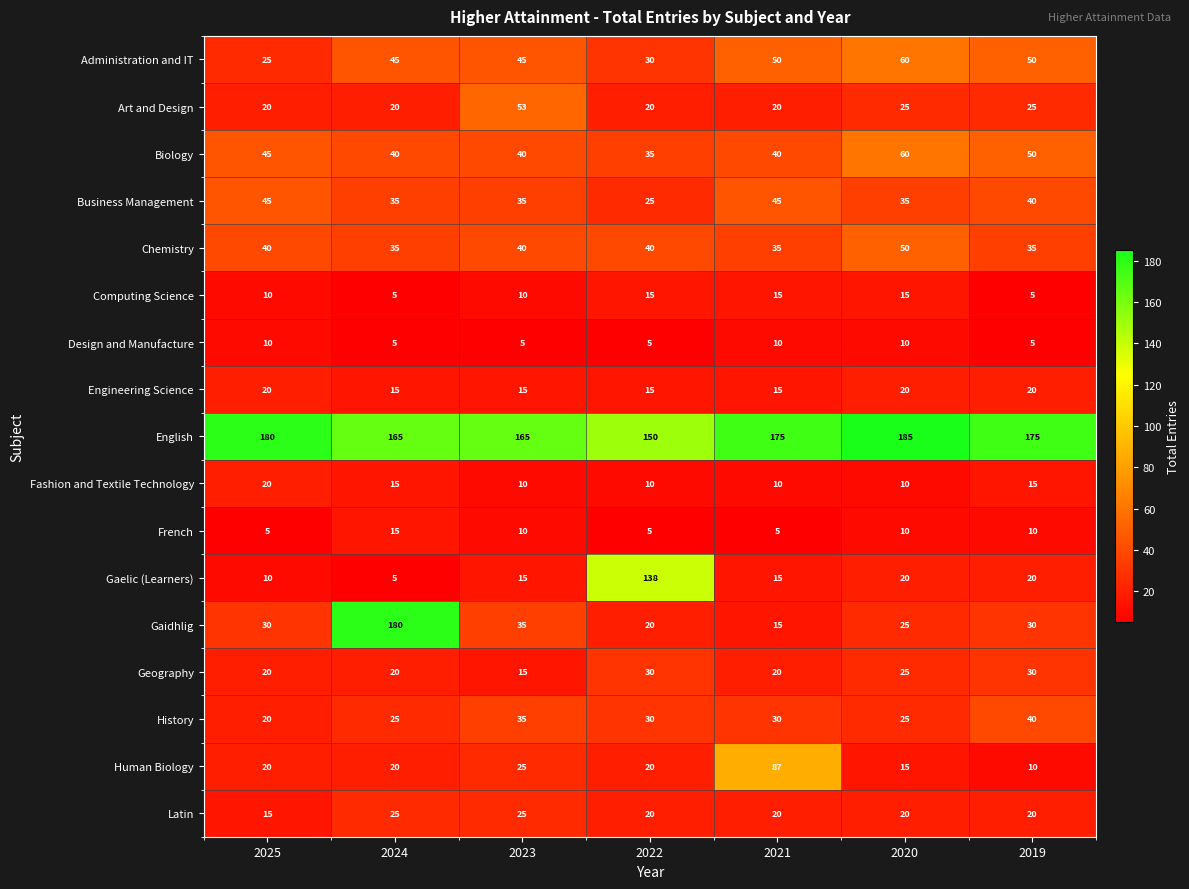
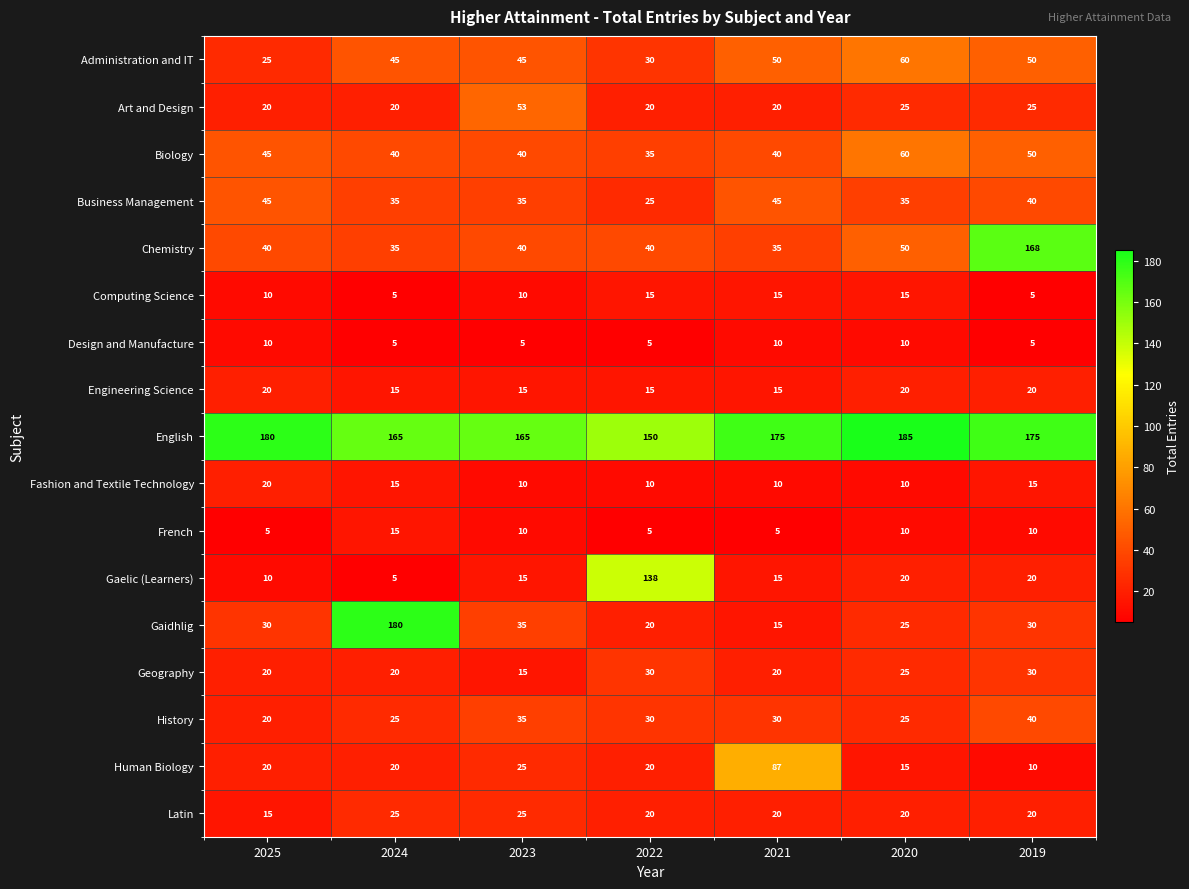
Chemistry, 2019: 35 -> 168
